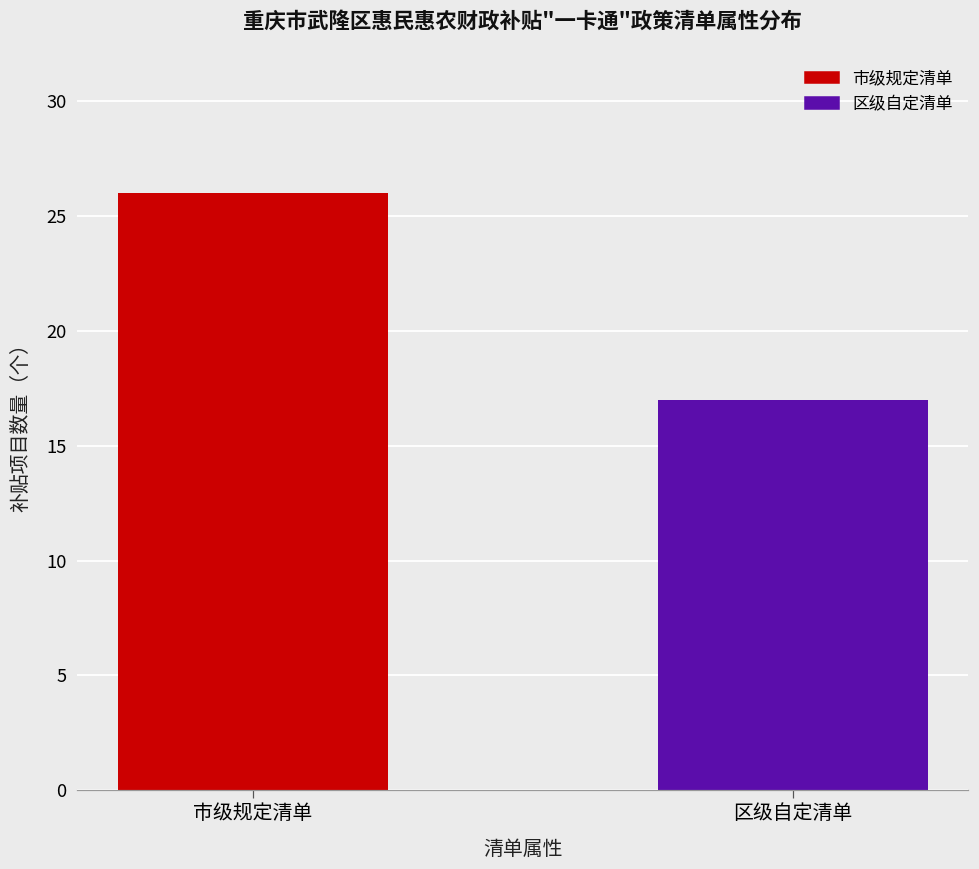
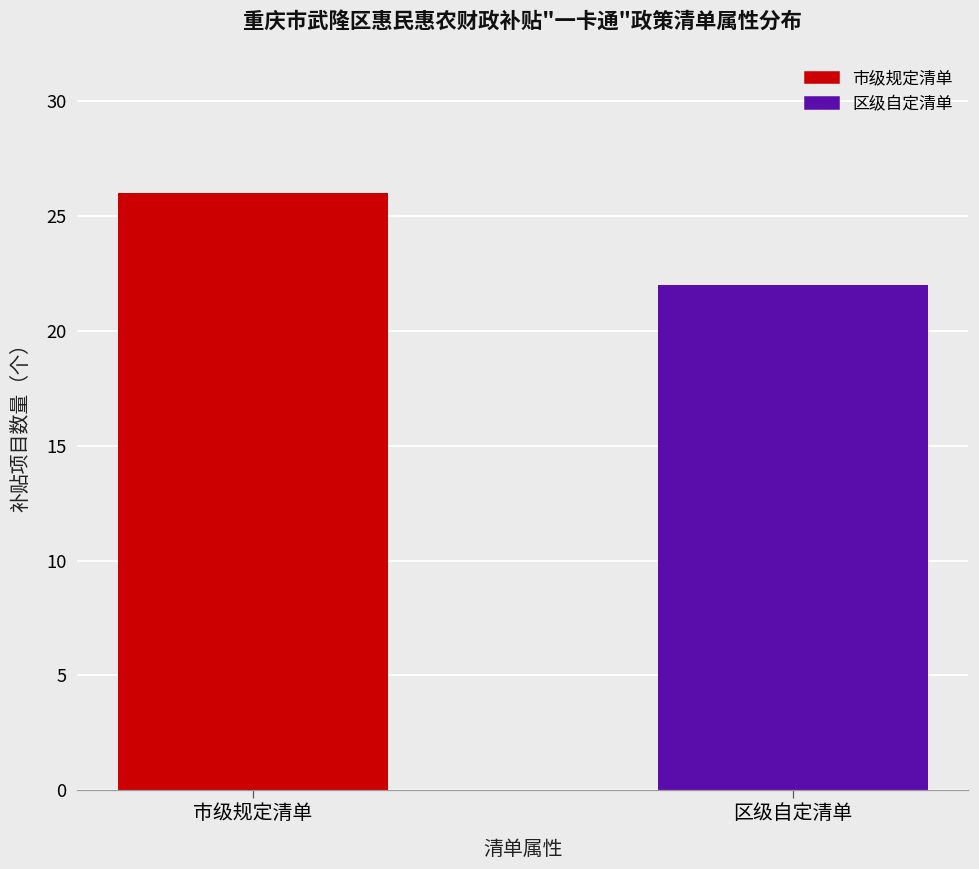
区级自定清单: 17 -> 22
